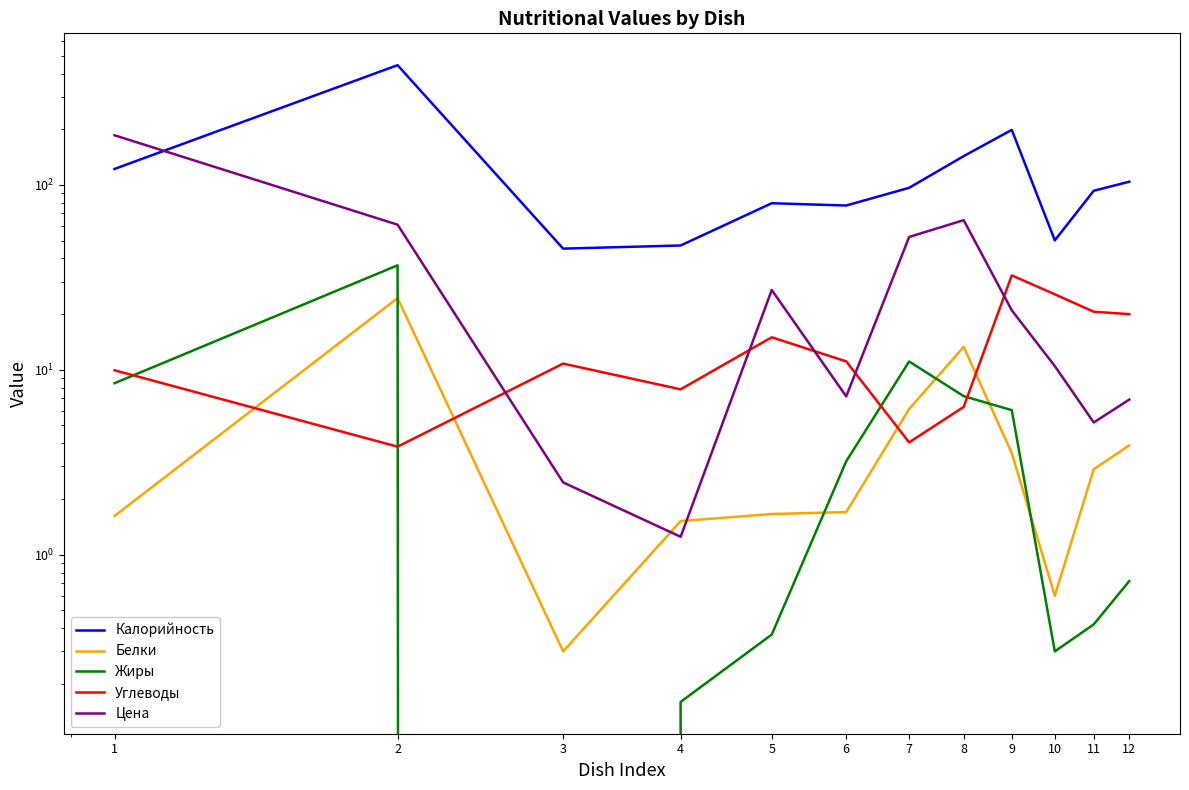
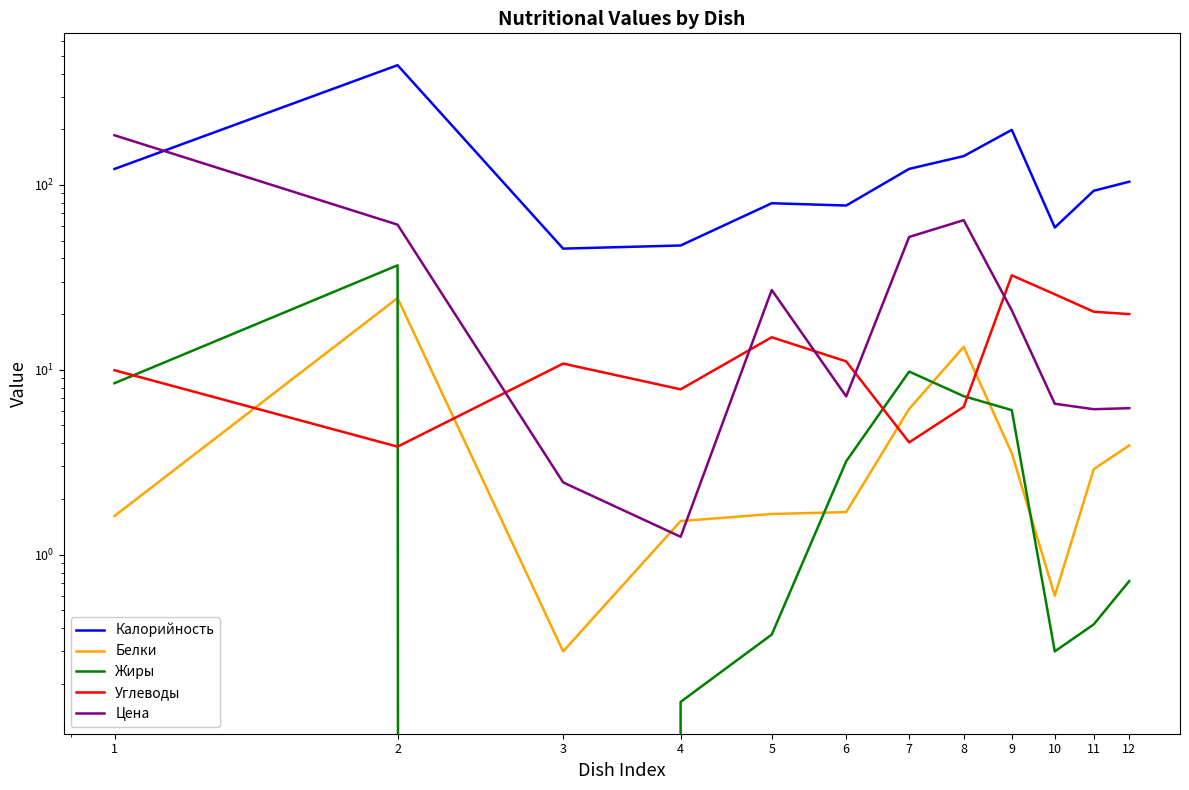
Калорийность, 7: 100 -> 120
Жиры, 7: 11 -> 10
Калорийность, 10: 50 -> 59
Цена, 10: 10 -> 6.6
Цена, 11: 5.2 -> 6.1
Цена, 12: 6.9 -> 6.2
